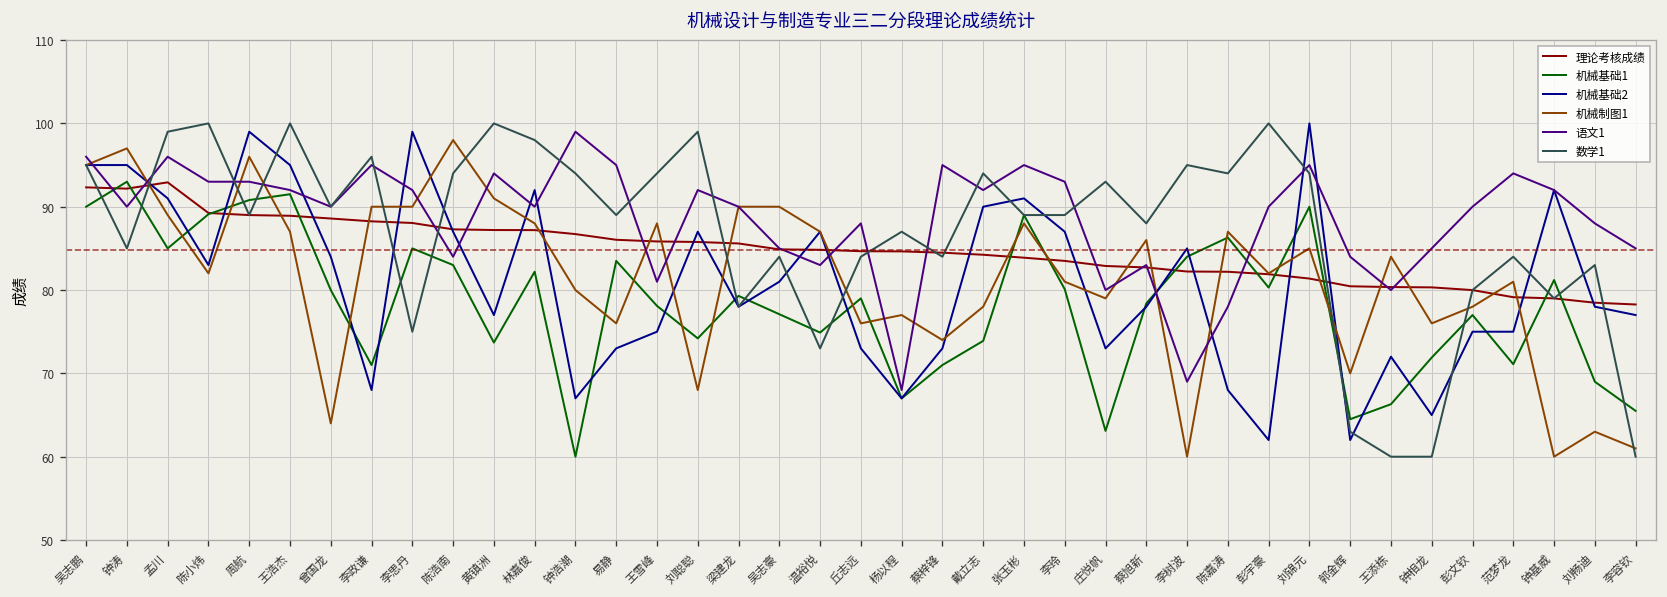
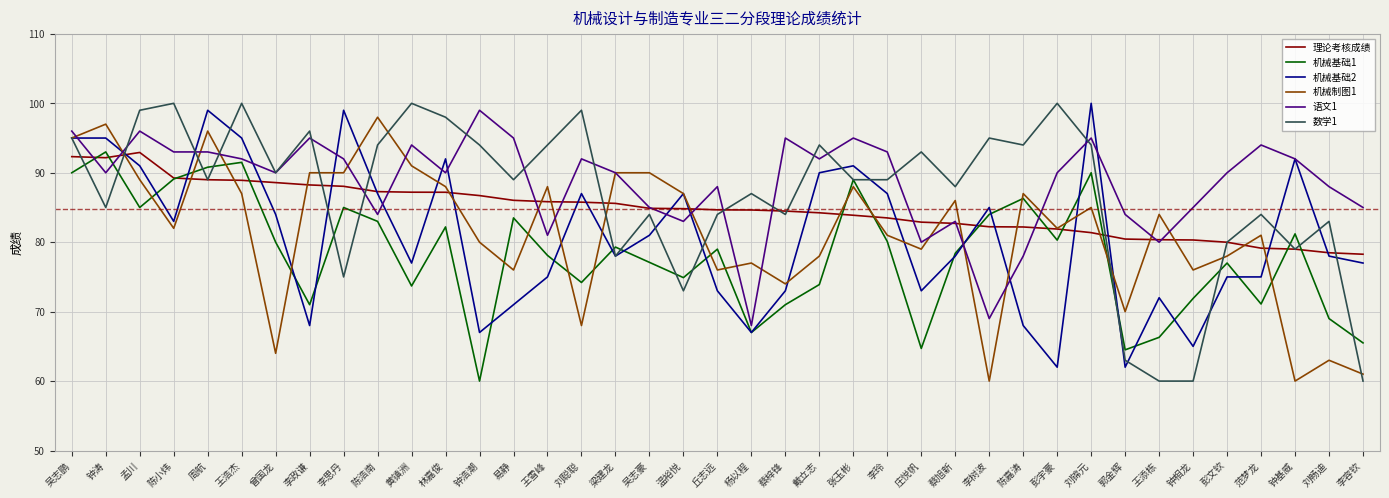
机械基础2, 易静: 73 -> 71
机械基础1, 庄悦帆: 63 -> 65
